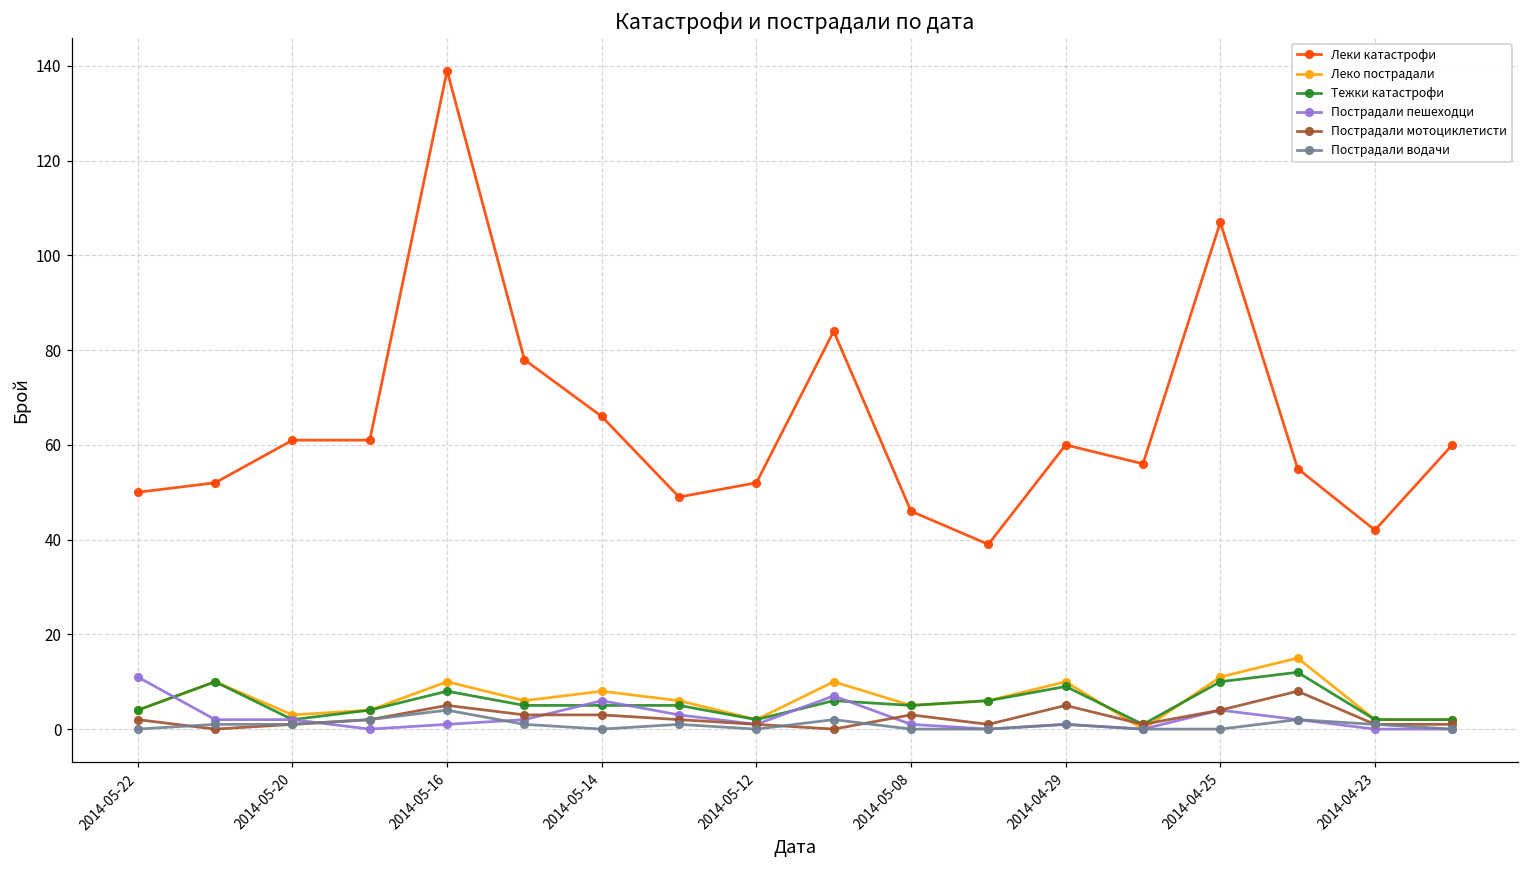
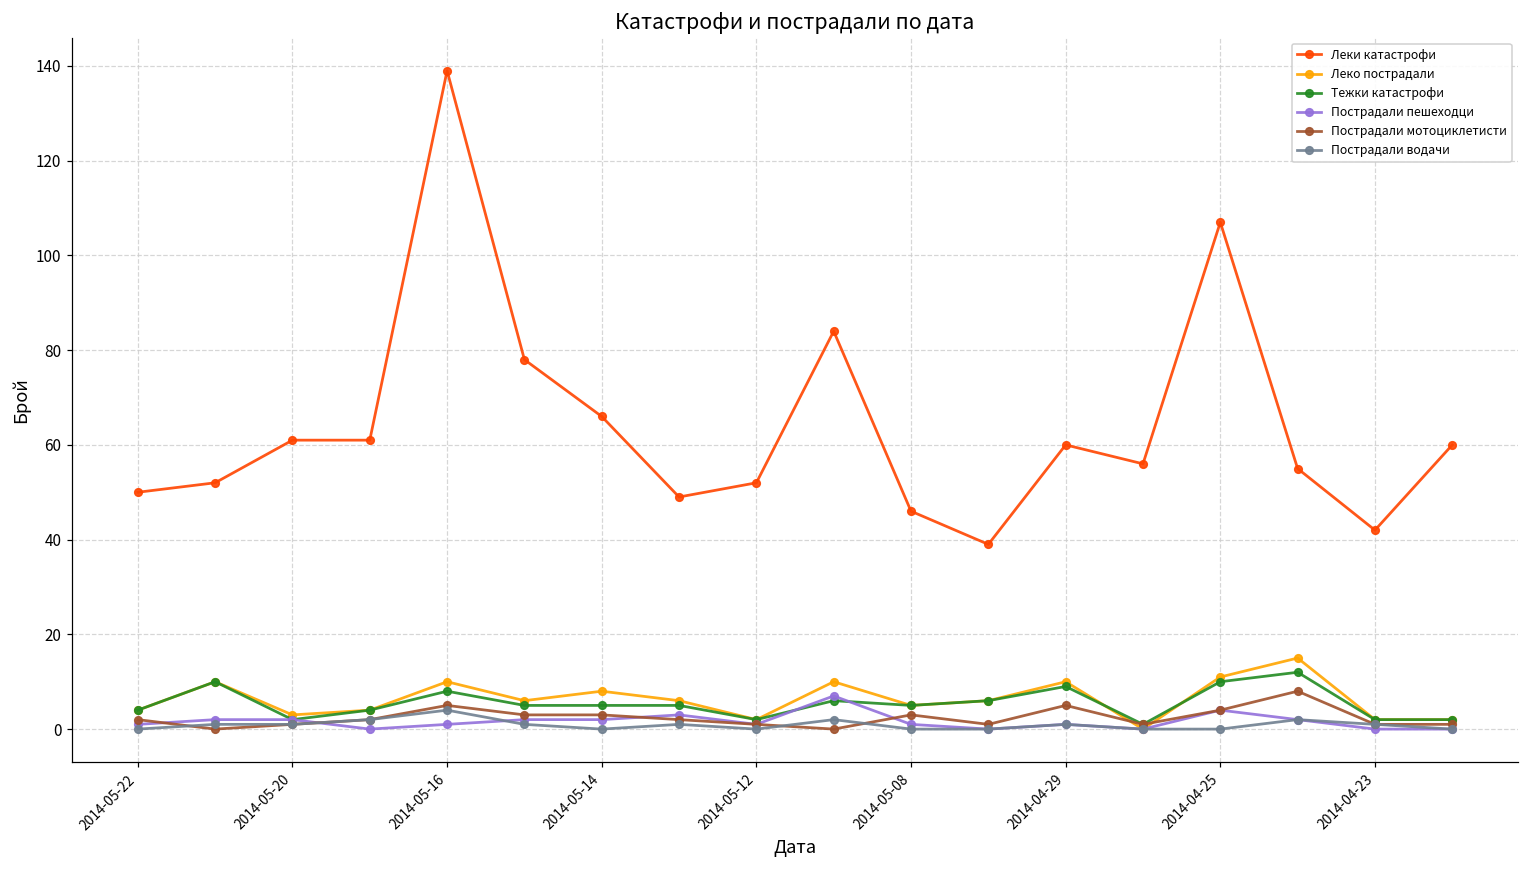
Пострадали пешеходци, 2014-05-22: 11 -> 1
Пострадали пешеходци, 2014-05-14: 6 -> 2
